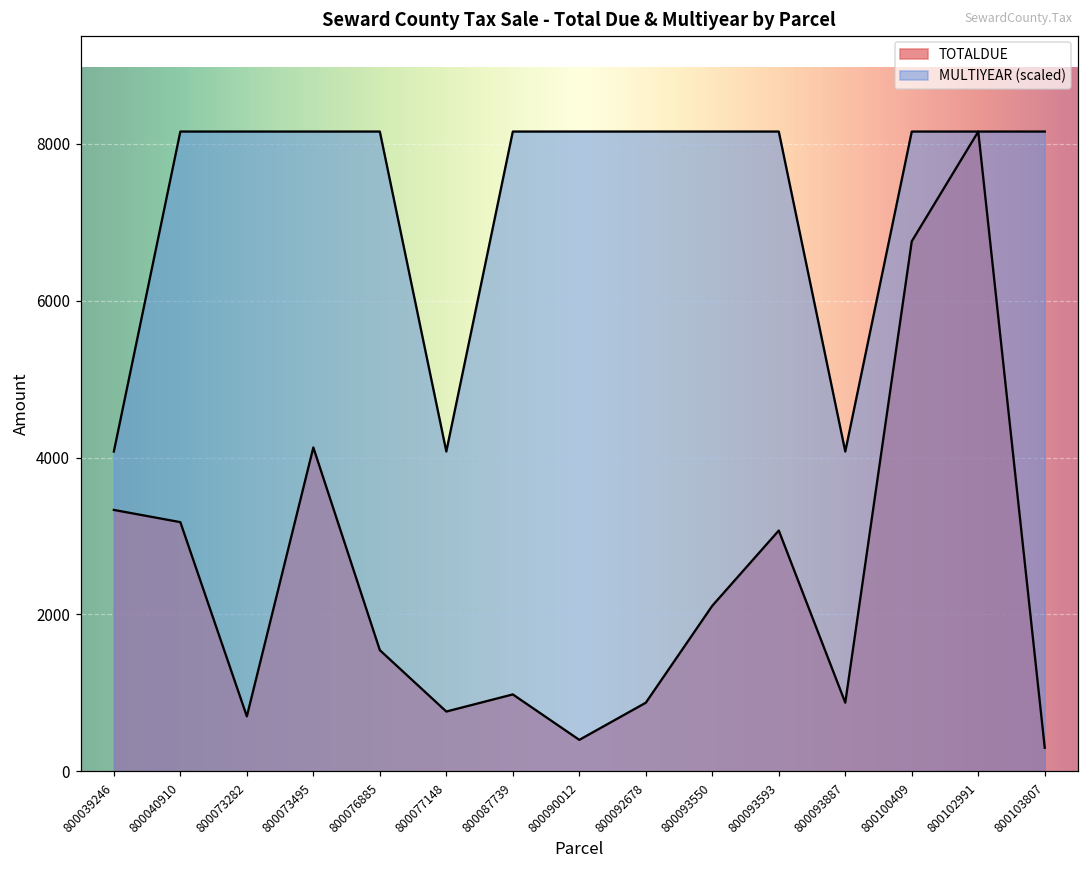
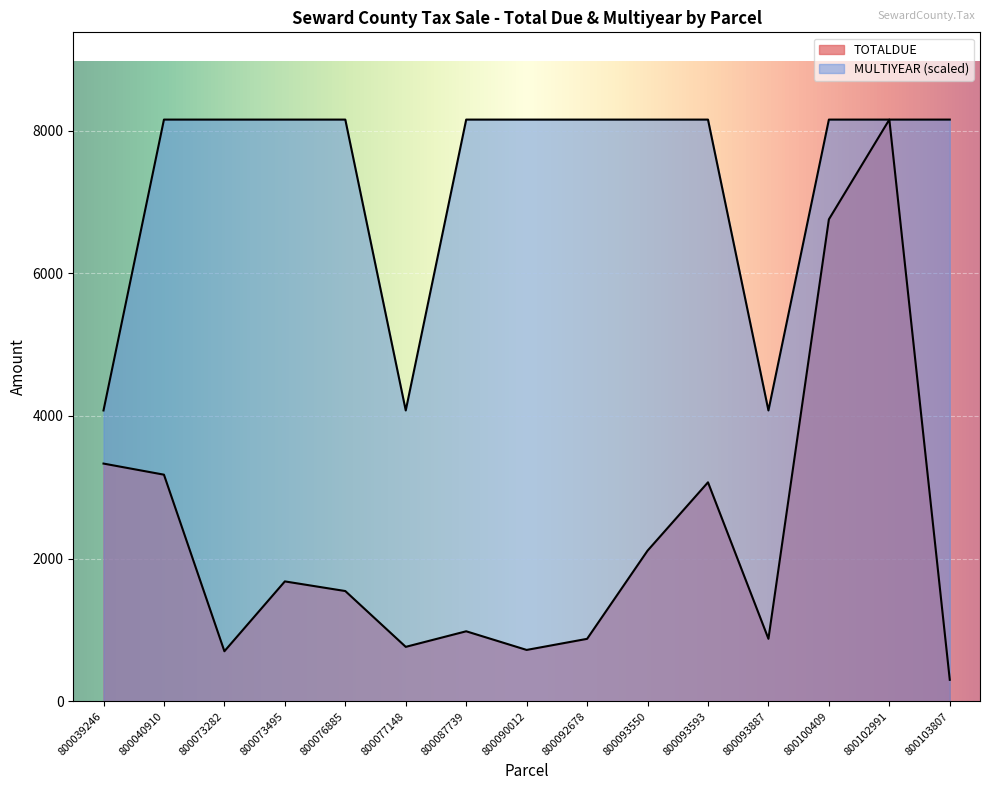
TOTALDUE, 800073495: 4100 -> 1700
TOTALDUE, 800090012: 400 -> 700
